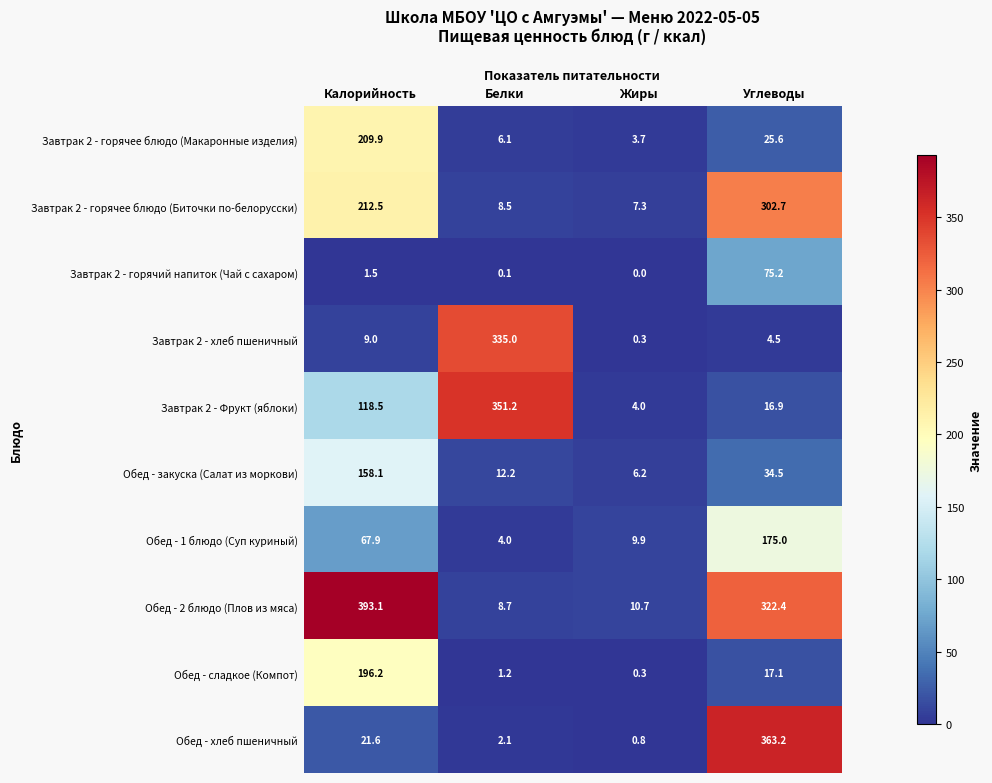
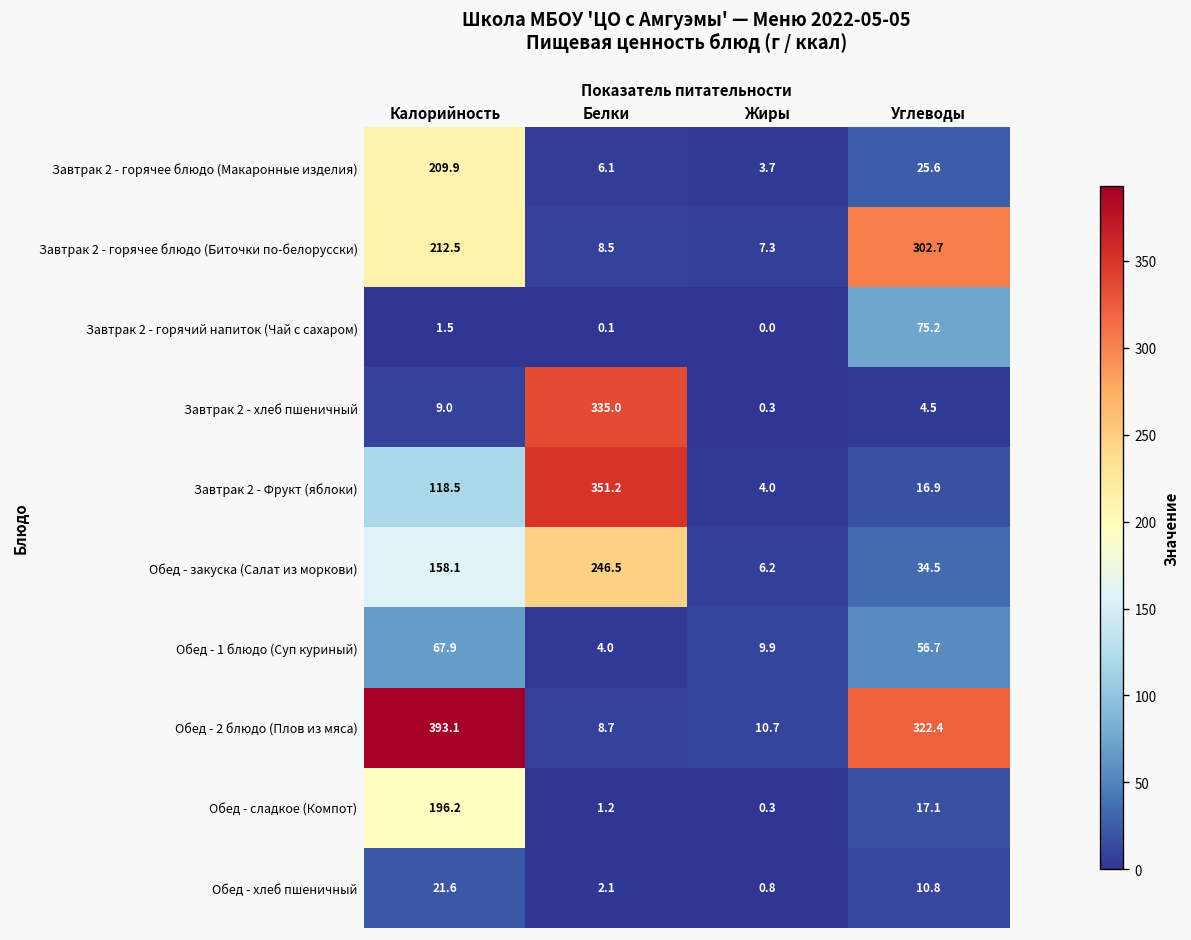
Обед - закуска (Салат из моркови), Белки: 12.2 -> 246.5
Обед - 1 блюдо (Суп куриный), Углеводы: 175.0 -> 56.7
Обед - хлеб пшеничный, Углеводы: 363.2 -> 10.8
